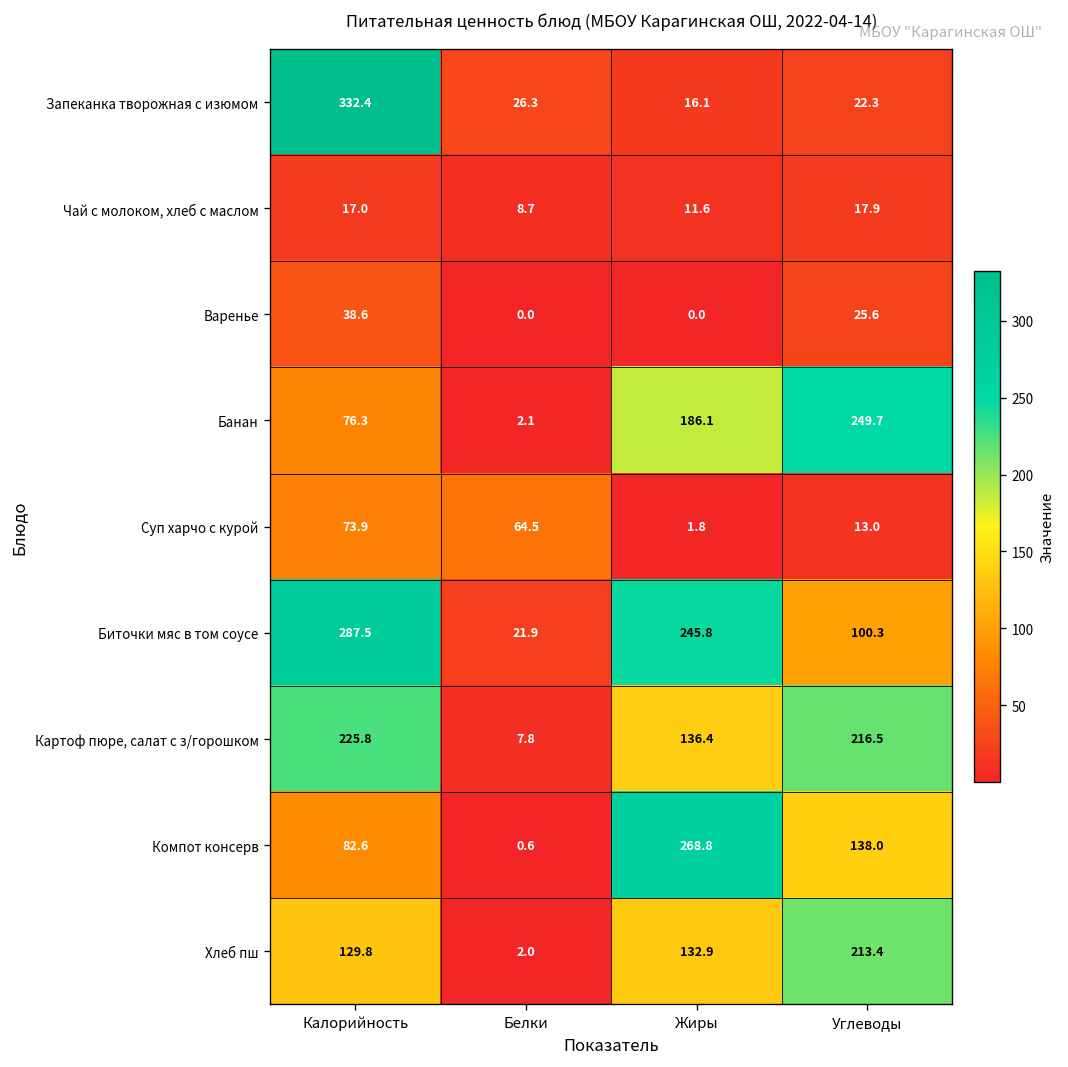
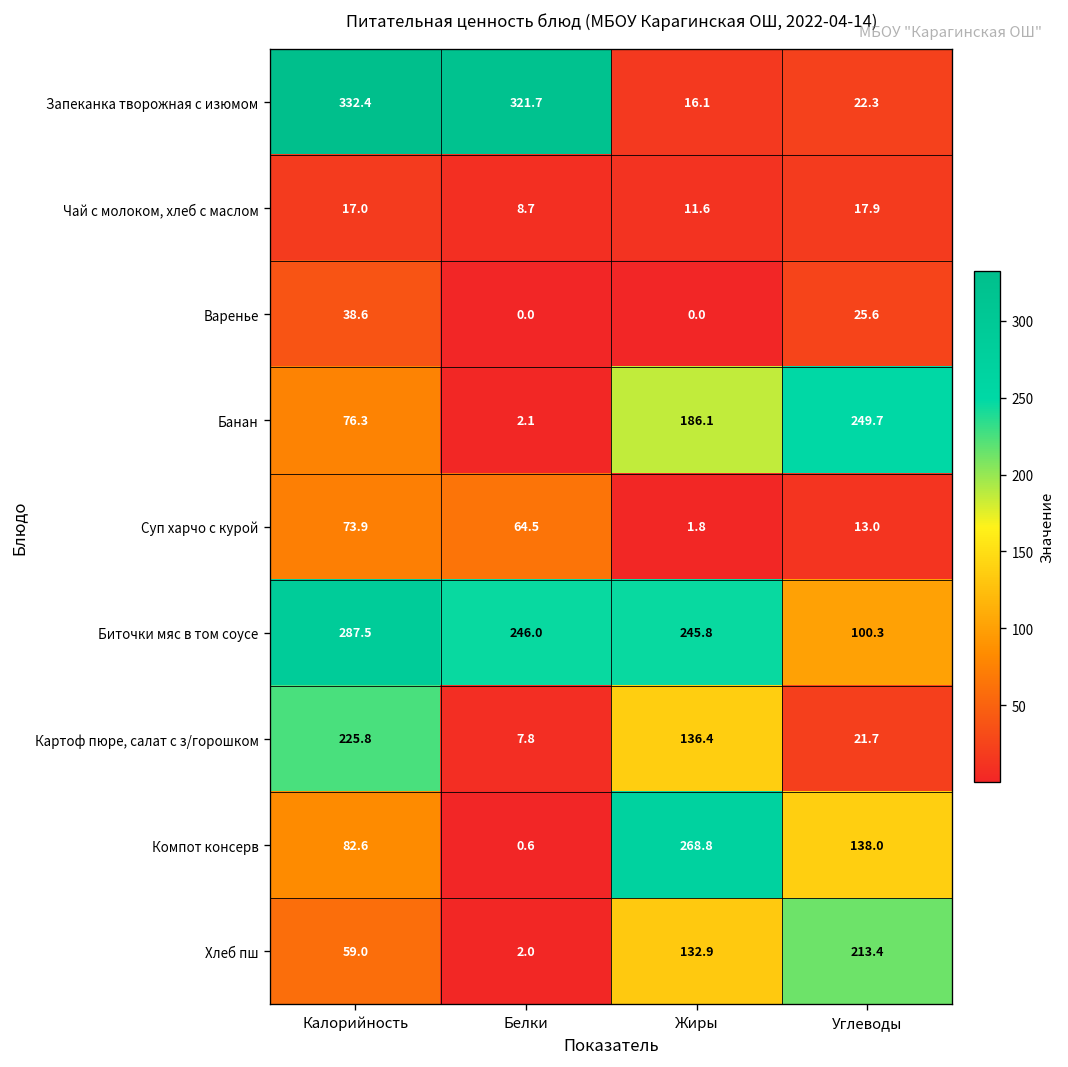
Запеканка творожная с изюмом, Белки: 26.3 -> 321.7
Биточки мяс в том соусе, Белки: 21.9 -> 246.0
Картоф пюре, салат с з/горошком, Углеводы: 216.5 -> 21.7
Хлеб пш, Калорийность: 129.8 -> 59.0
